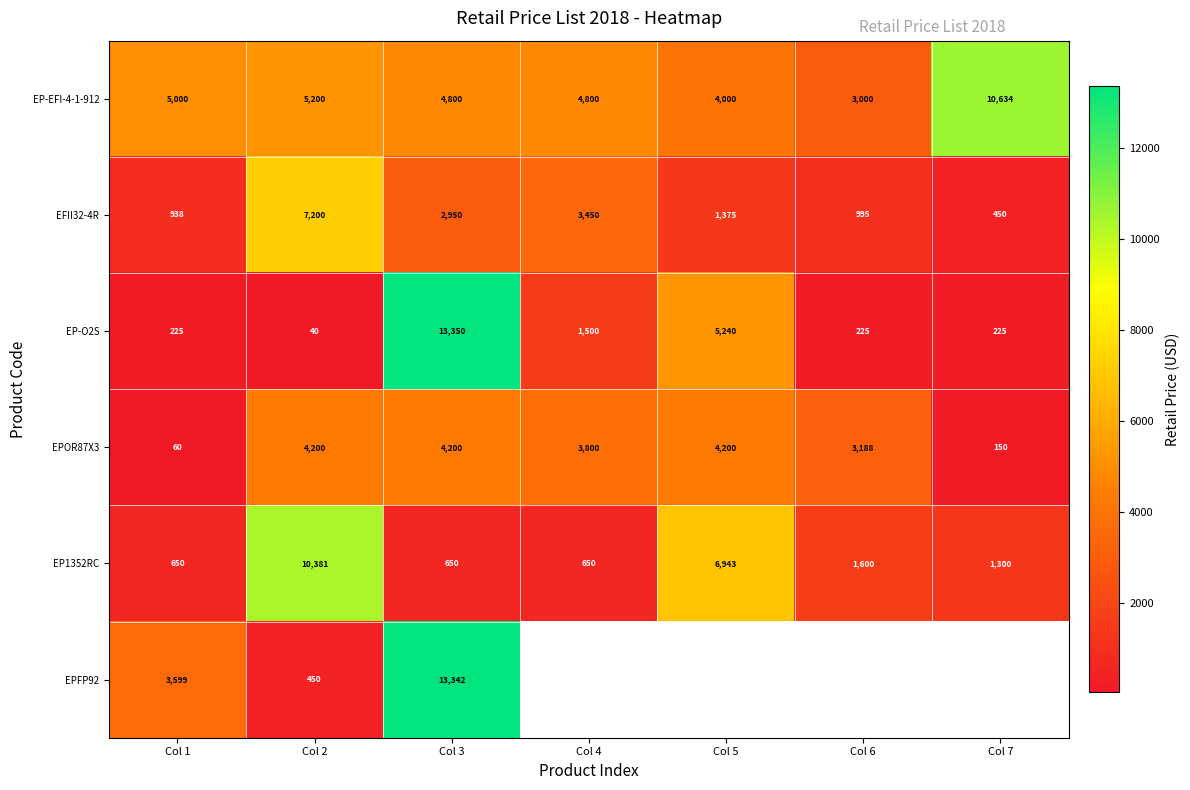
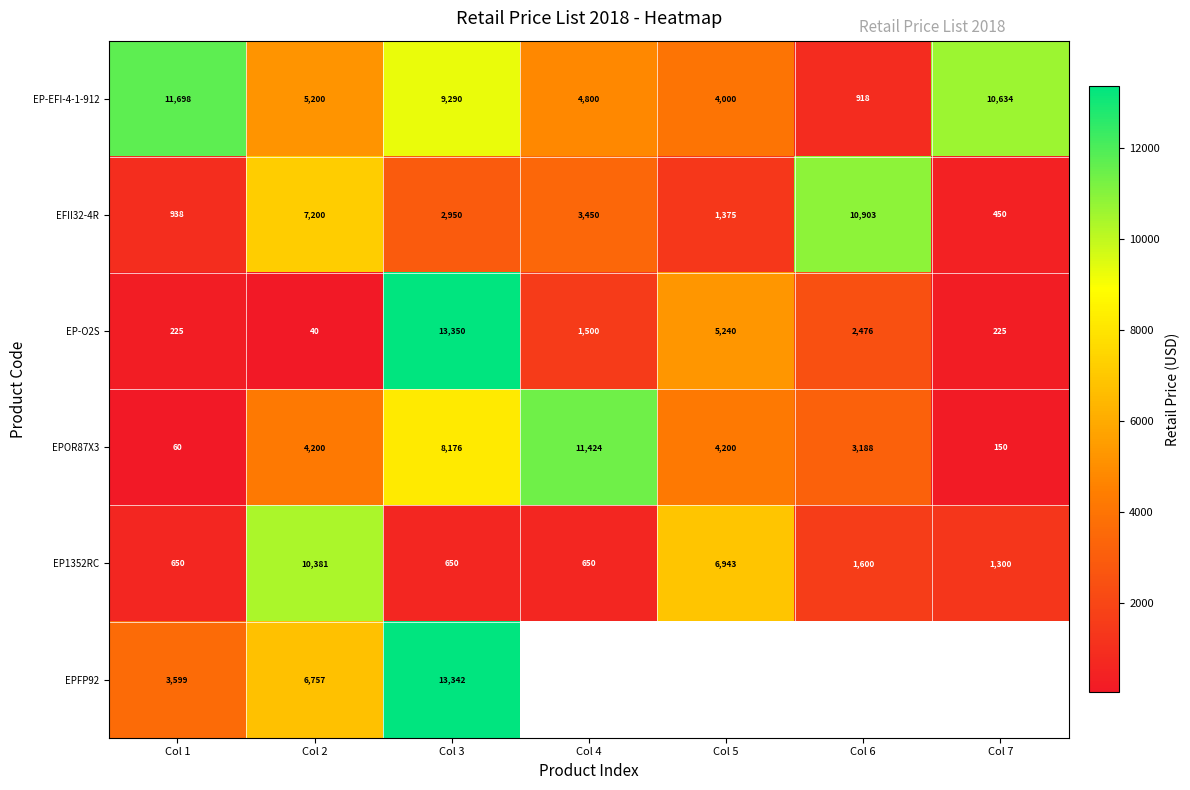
EP-EFI-4-1-912, Col 1: 5,000 -> 11,698
EP-EFI-4-1-912, Col 3: 4,800 -> 9,290
EP-EFI-4-1-912, Col 6: 3,000 -> 918
EFII32-4R, Col 6: 995 -> 10,903
EP-O2S, Col 6: 225 -> 2,476
EPOR87X3, Col 3: 4,200 -> 8,176
EPOR87X3, Col 4: 3,800 -> 11,424
EPFP92, Col 2: 450 -> 6,757
